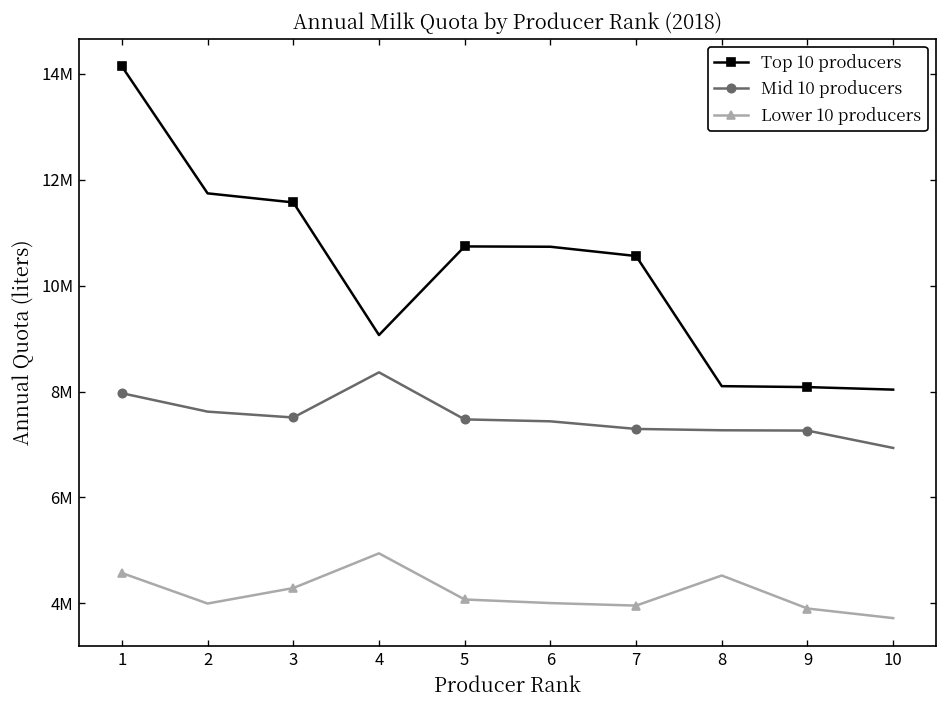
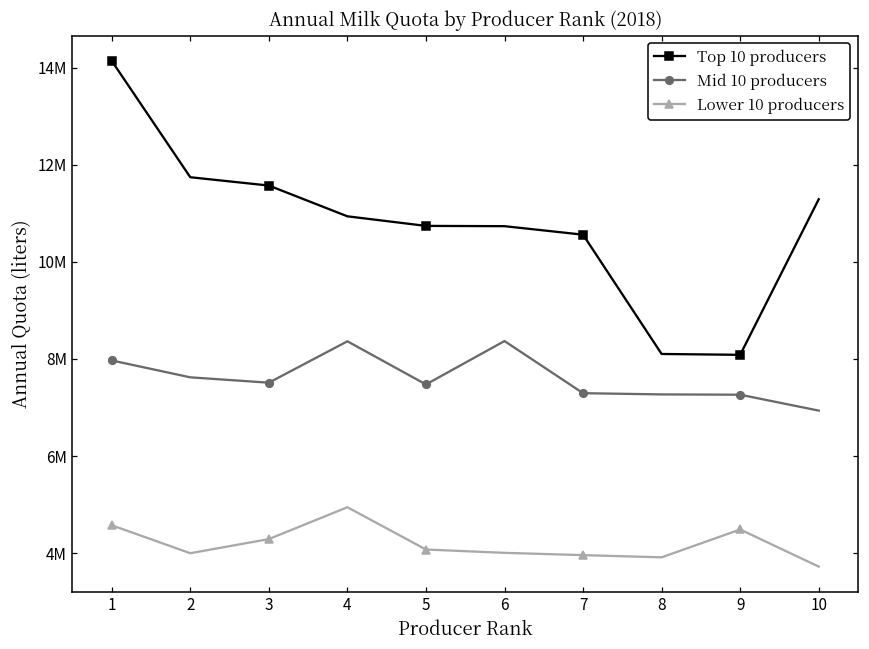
Top 10 producers, 4: 9100000 -> 10900000
Mid 10 producers, 6: 7400000 -> 8400000
Lower 10 producers, 8: 4500000 -> 3900000
Lower 10 producers, 9: 3900000 -> 4500000
Top 10 producers, 10: 8000000 -> 11300000
